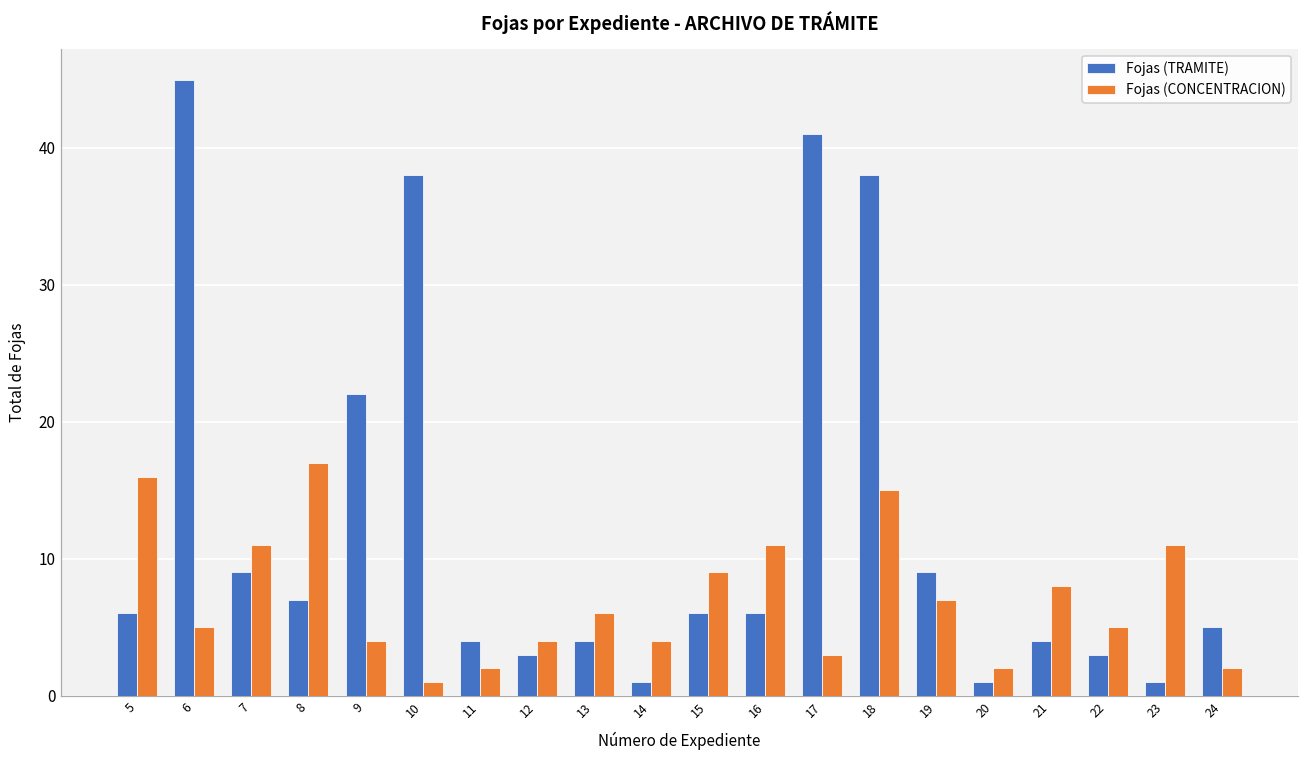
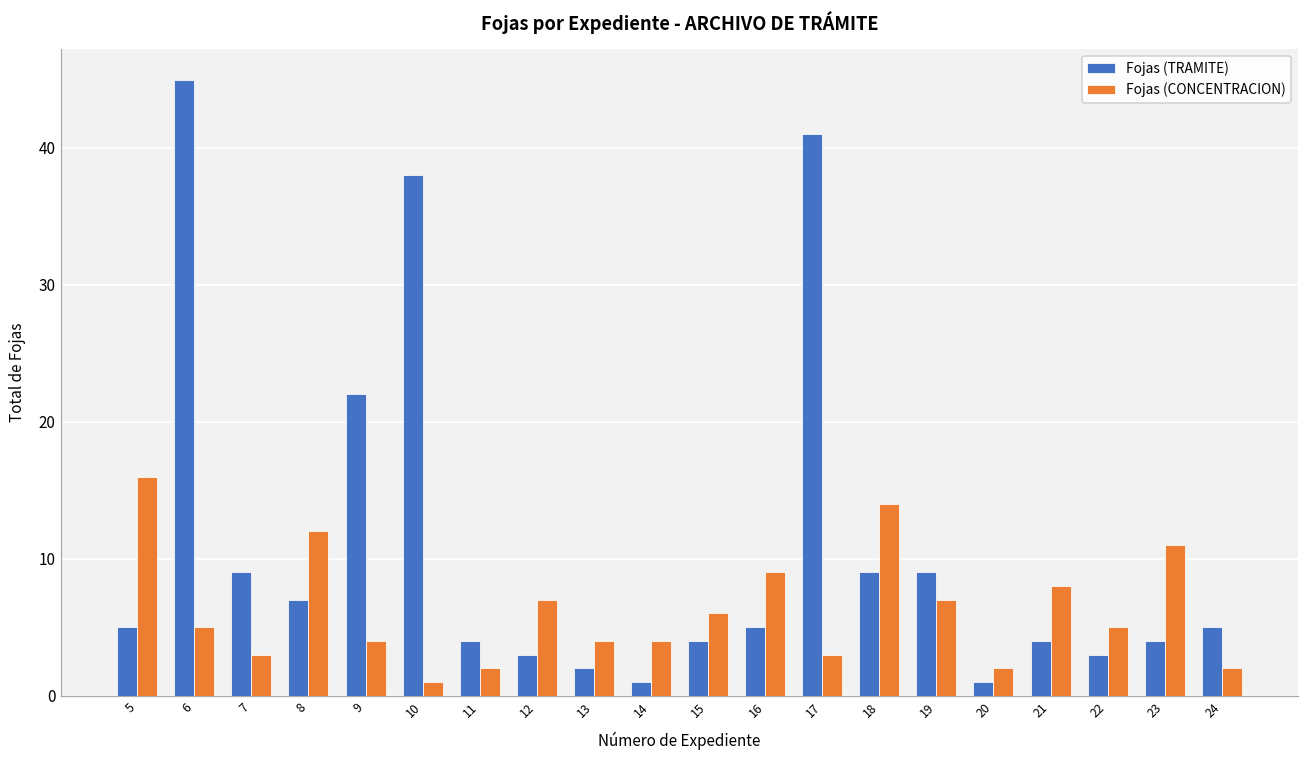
Fojas (TRAMITE), 5: 6 -> 5
Fojas (CONCENTRACION), 7: 11 -> 3
Fojas (CONCENTRACION), 8: 17 -> 12
Fojas (CONCENTRACION), 12: 4 -> 7
Fojas (TRAMITE), 13: 4 -> 2
Fojas (CONCENTRACION), 13: 6 -> 4
Fojas (TRAMITE), 15: 6 -> 4
Fojas (CONCENTRACION), 15: 9 -> 6
Fojas (TRAMITE), 16: 6 -> 5
Fojas (CONCENTRACION), 16: 11 -> 9
Fojas (TRAMITE), 18: 38 -> 9
Fojas (CONCENTRACION), 18: 15 -> 14
Fojas (TRAMITE), 23: 1 -> 4
